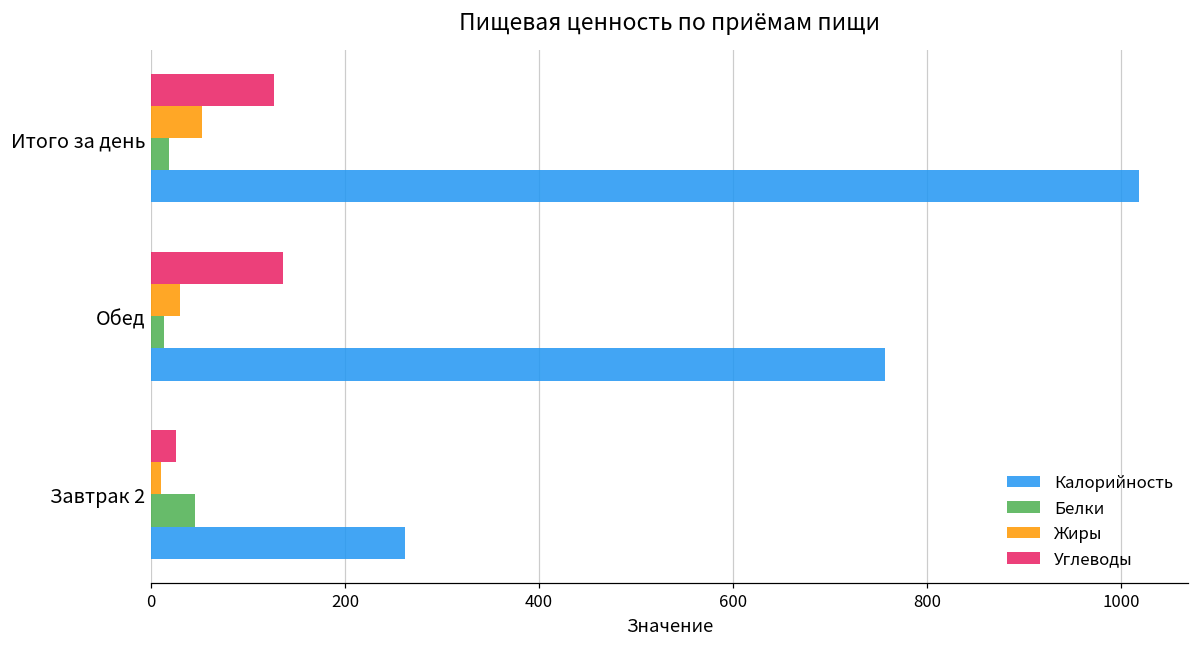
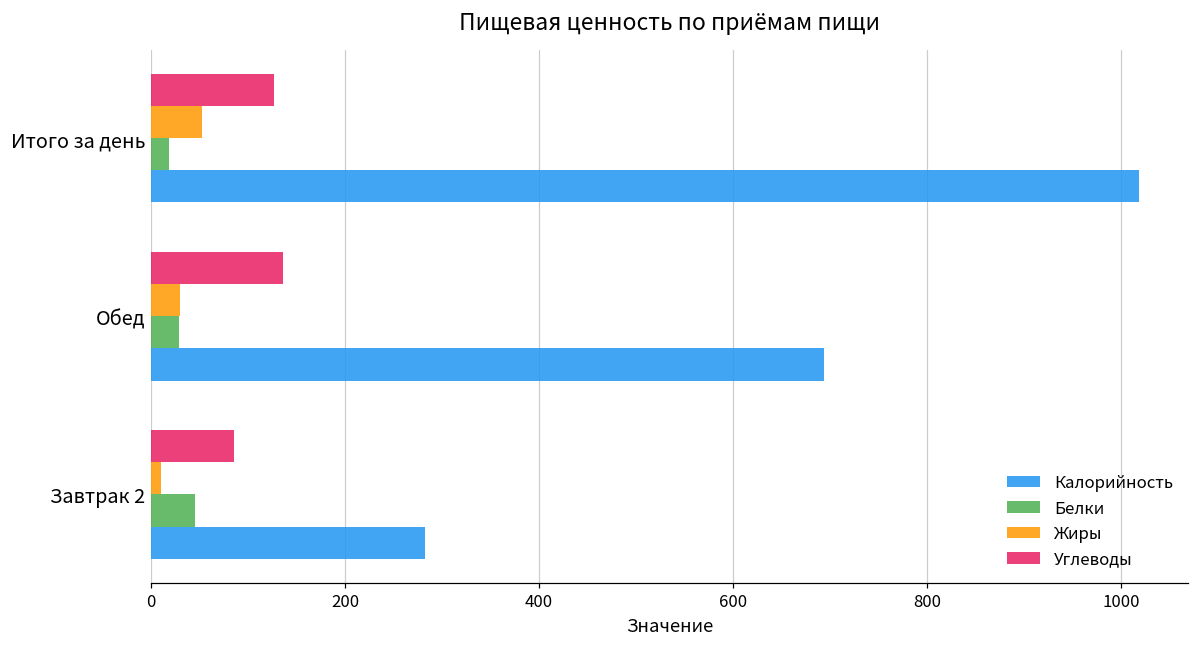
Белки, Обед: 10 -> 30
Калорийность, Обед: 760 -> 690
Углеводы, Завтрак 2: 30 -> 90
Калорийность, Завтрак 2: 260 -> 280
